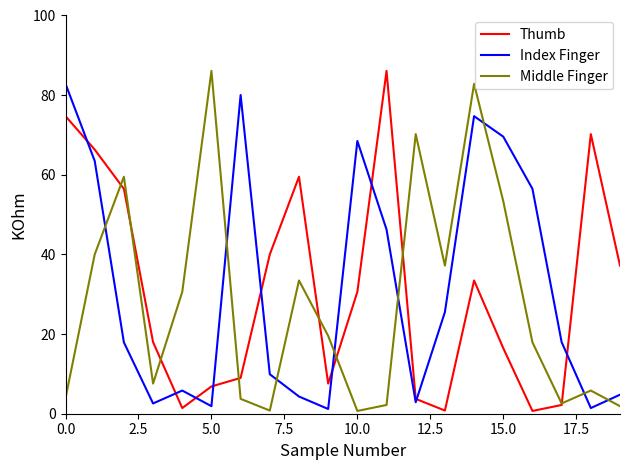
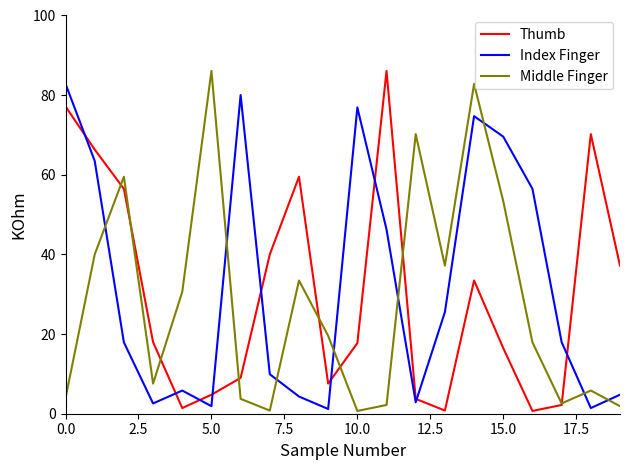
Thumb, 0.0: 75 -> 77
Thumb, 5.0: 7 -> 5
Thumb, 10.0: 31 -> 18
Index Finger, 10.0: 68 -> 77
